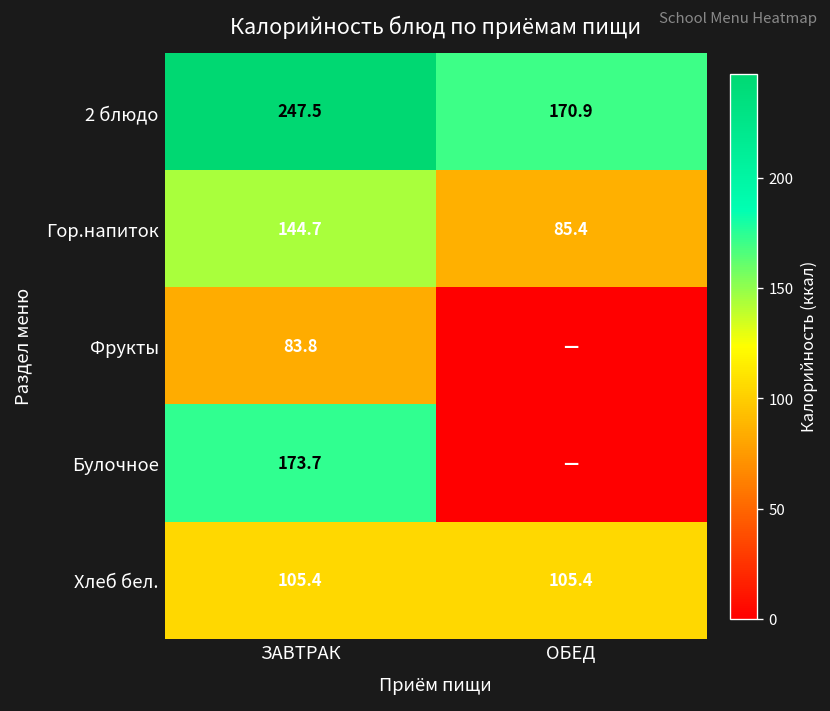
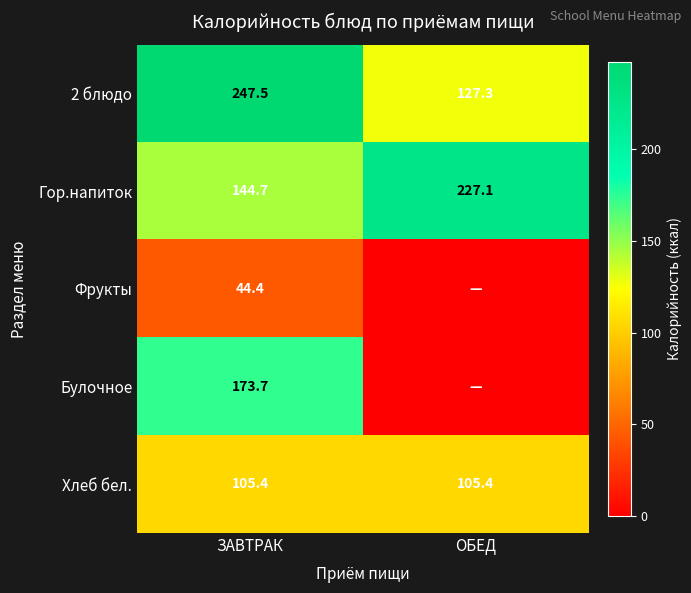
2 блюдо, ОБЕД: 170.9 -> 127.3
Гор.напиток, ОБЕД: 85.4 -> 227.1
Фрукты, ЗАВТРАК: 83.8 -> 44.4
